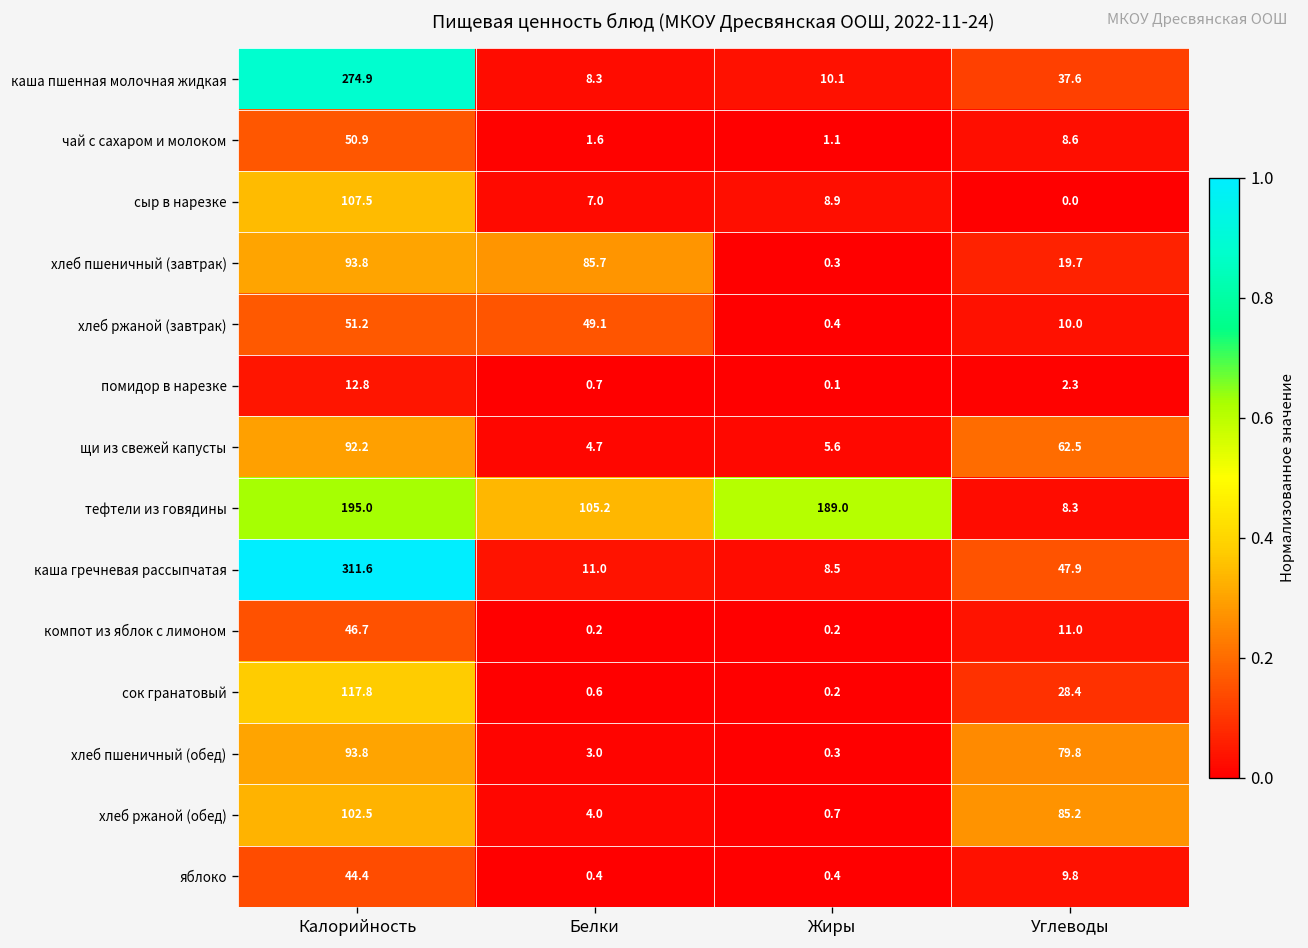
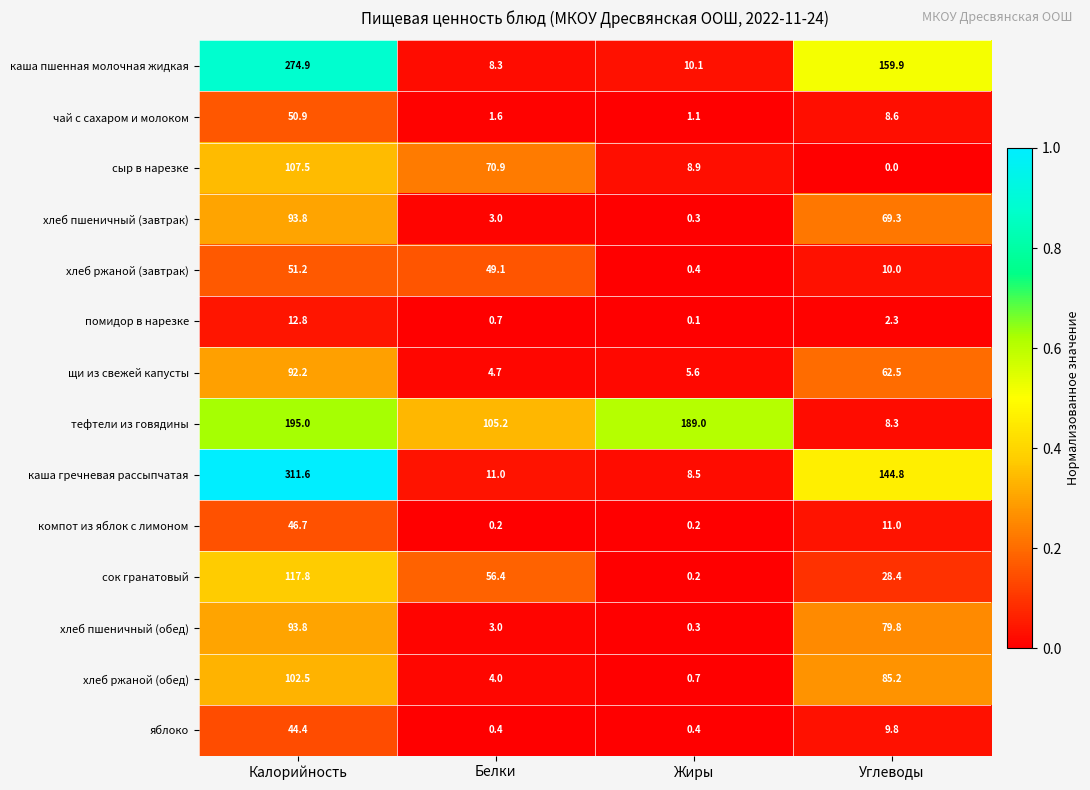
каша пшенная молочная жидкая, Углеводы: 37.6 -> 159.9
сыр в нарезке, Белки: 7.0 -> 70.9
хлеб пшеничный (завтрак), Белки: 85.7 -> 3.0
хлеб пшеничный (завтрак), Углеводы: 19.7 -> 69.3
каша гречневая рассыпчатая, Углеводы: 47.9 -> 144.8
сок гранатовый, Белки: 0.6 -> 56.4
